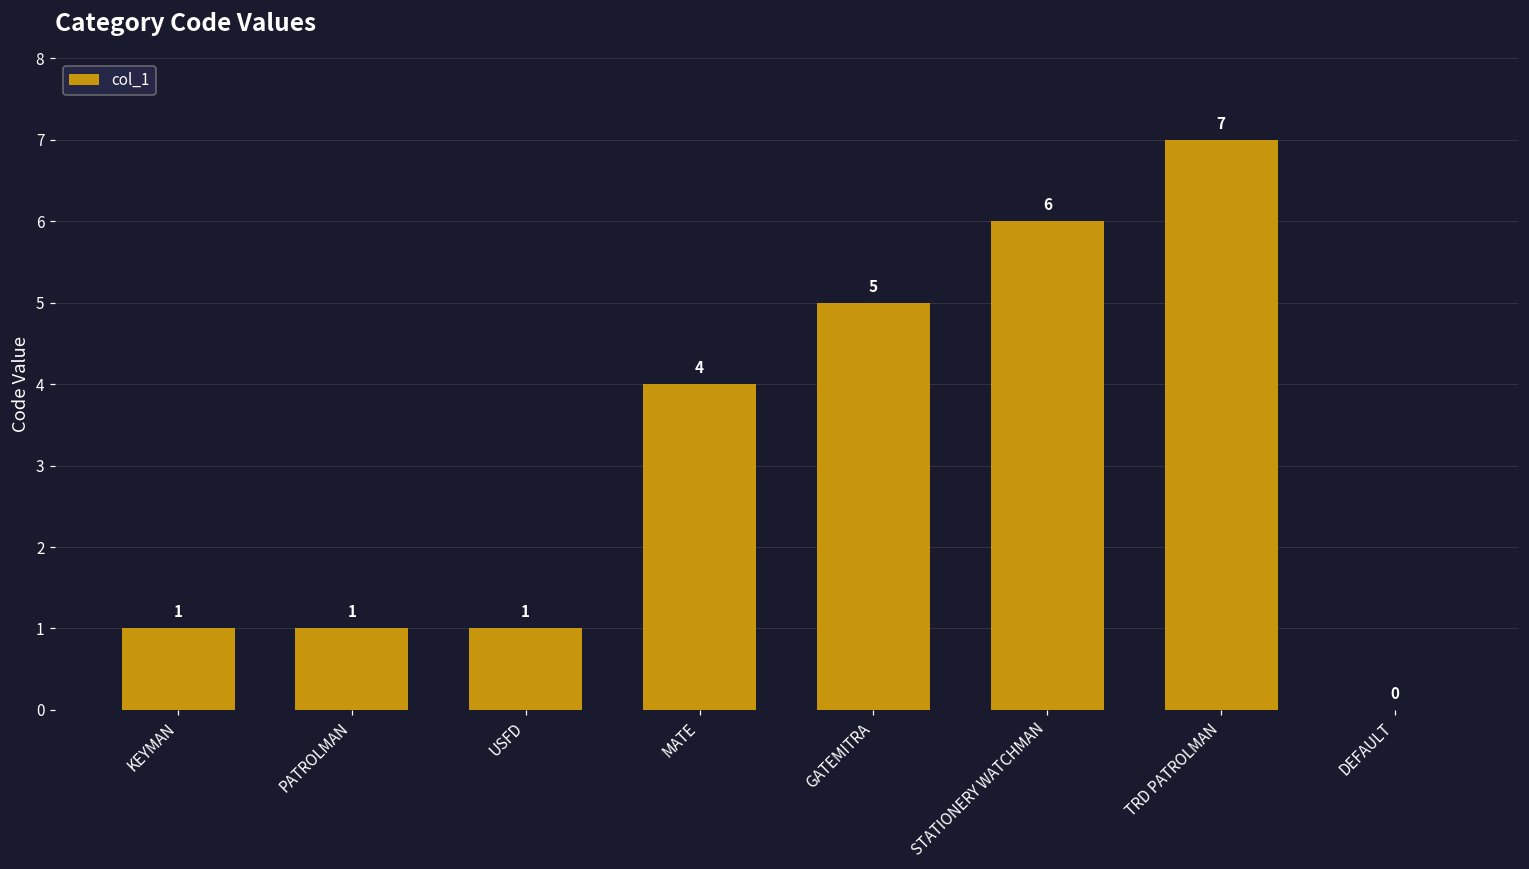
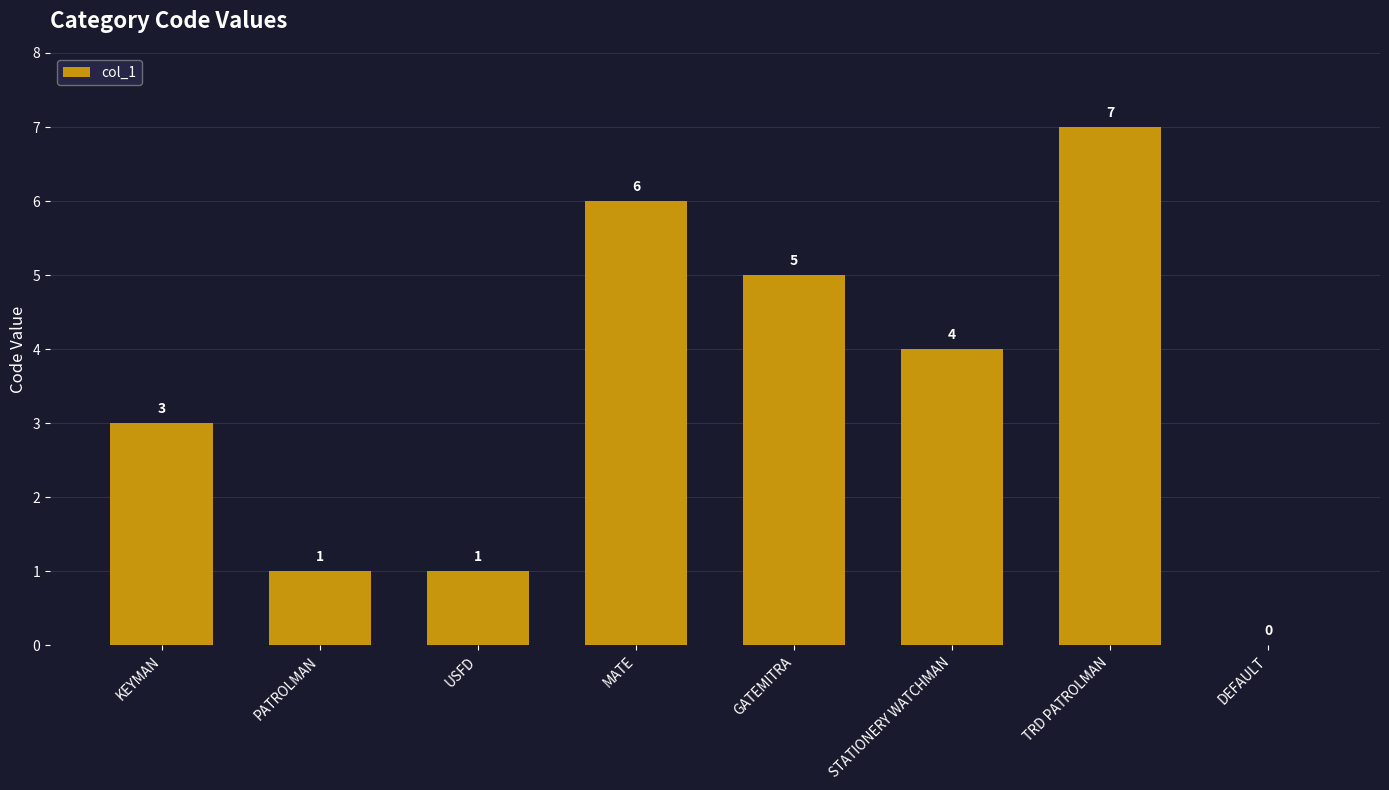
KEYMAN: 1 -> 3
MATE: 4 -> 6
STATIONERY WATCHMAN: 6 -> 4
